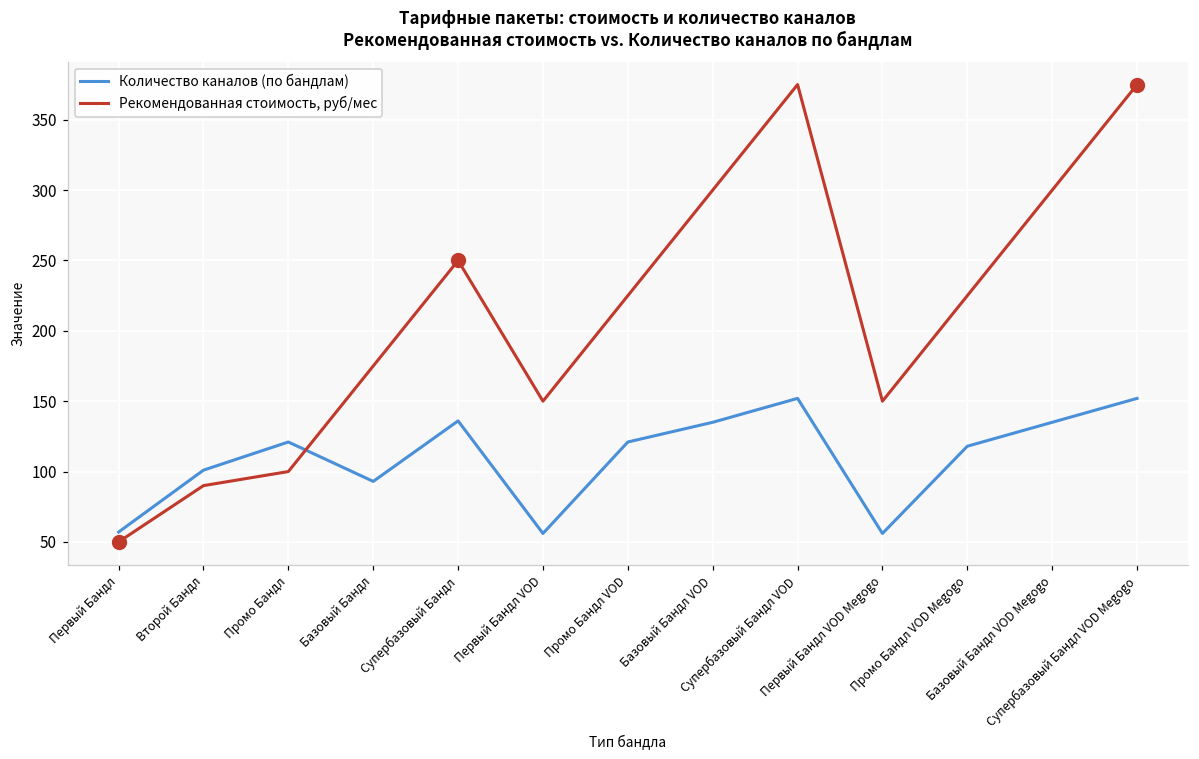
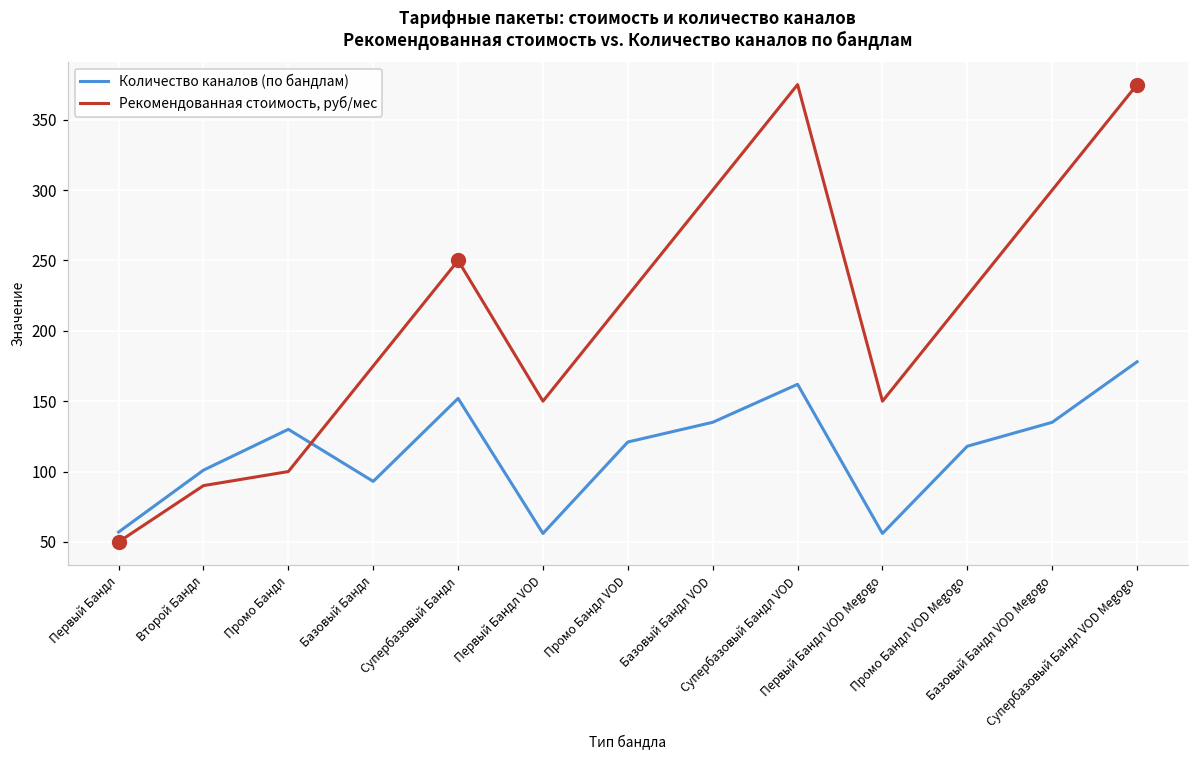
Количество каналов (по бандлам), Промо Бандл: 121 -> 130
Количество каналов (по бандлам), Супербазовый Бандл: 136 -> 152
Количество каналов (по бандлам), Супербазовый Бандл VOD: 152 -> 162
Количество каналов (по бандлам), Супербазовый Бандл VOD Megogo: 152 -> 178
